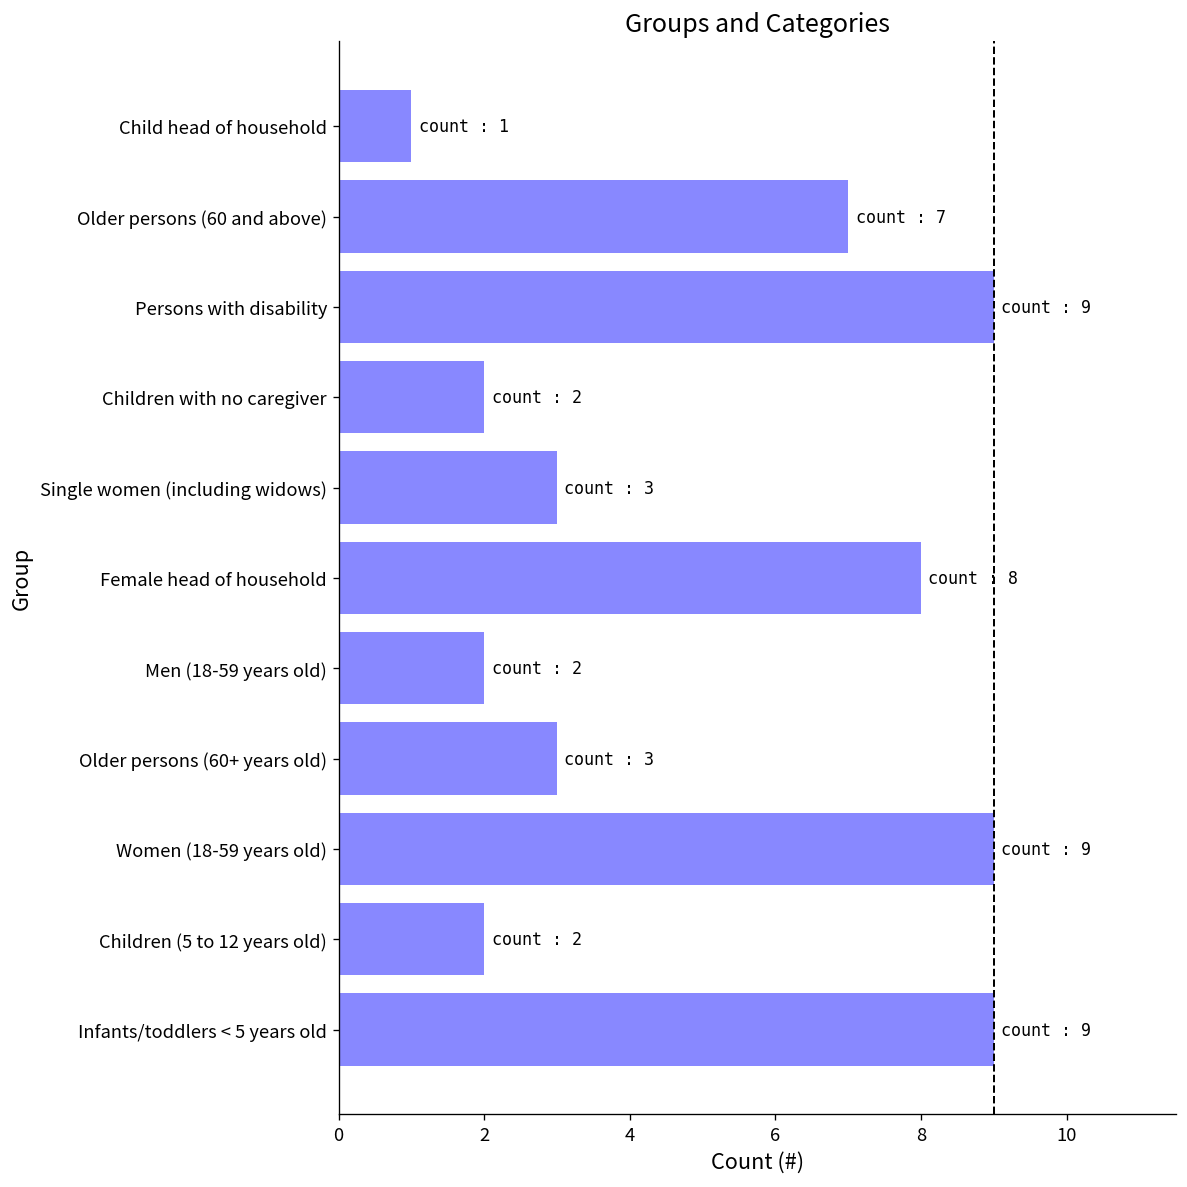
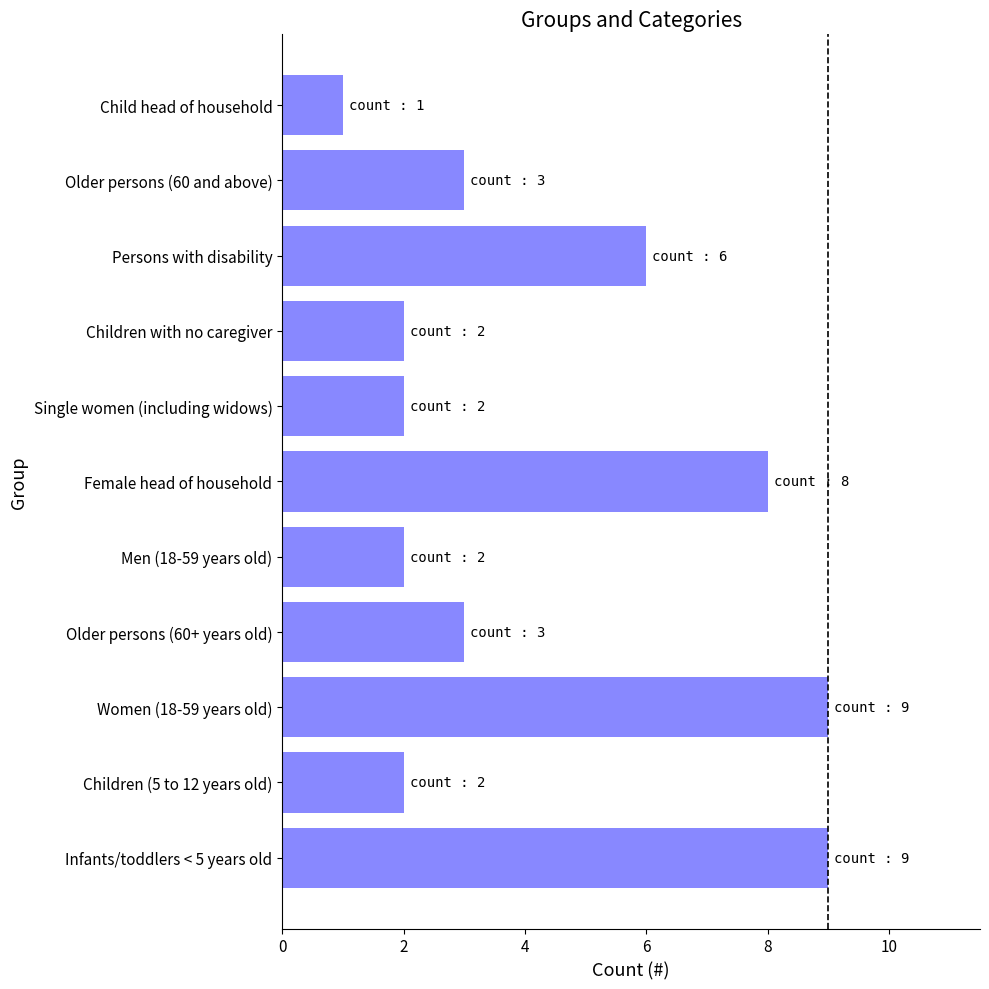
Older persons (60 and above): 7 -> 3
Persons with disability: 9 -> 6
Single women (including widows): 3 -> 2
